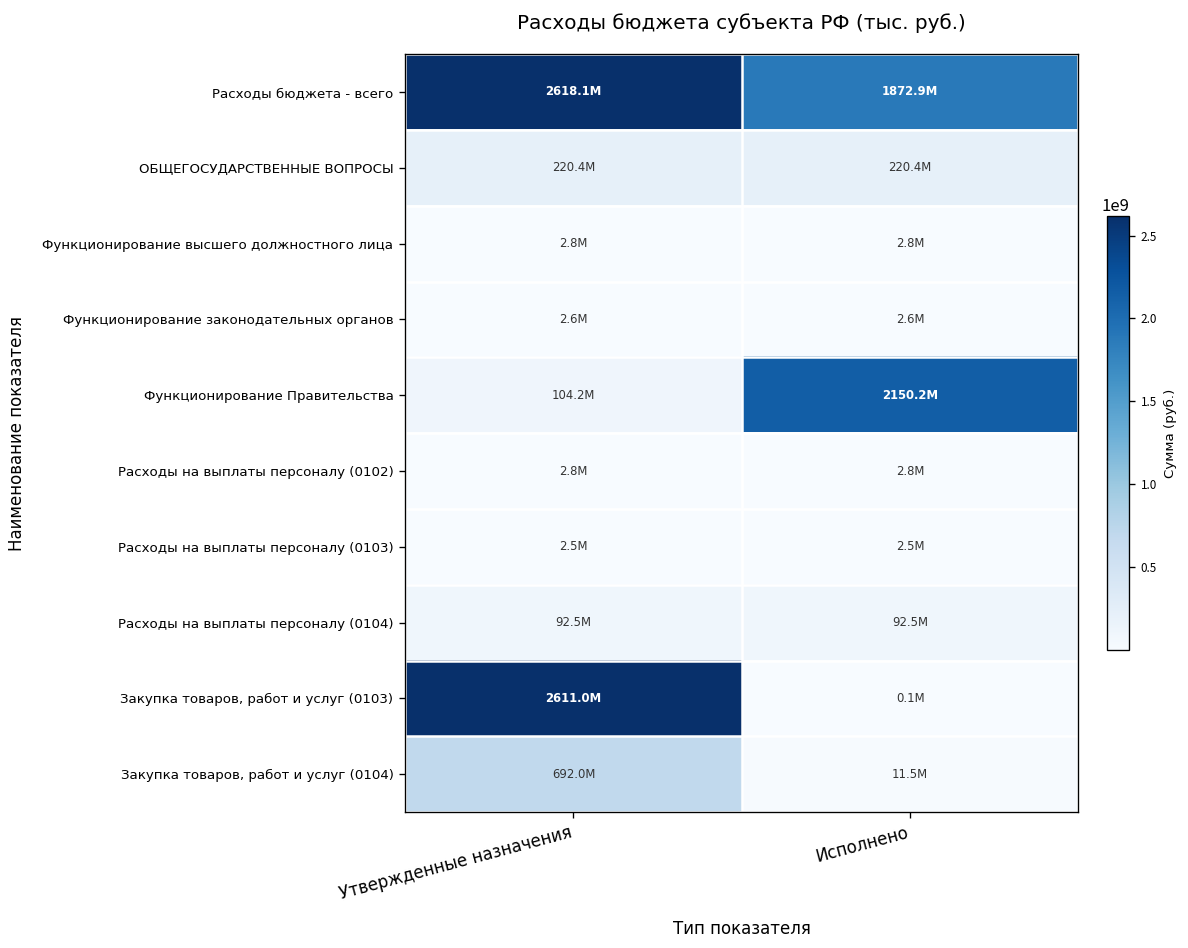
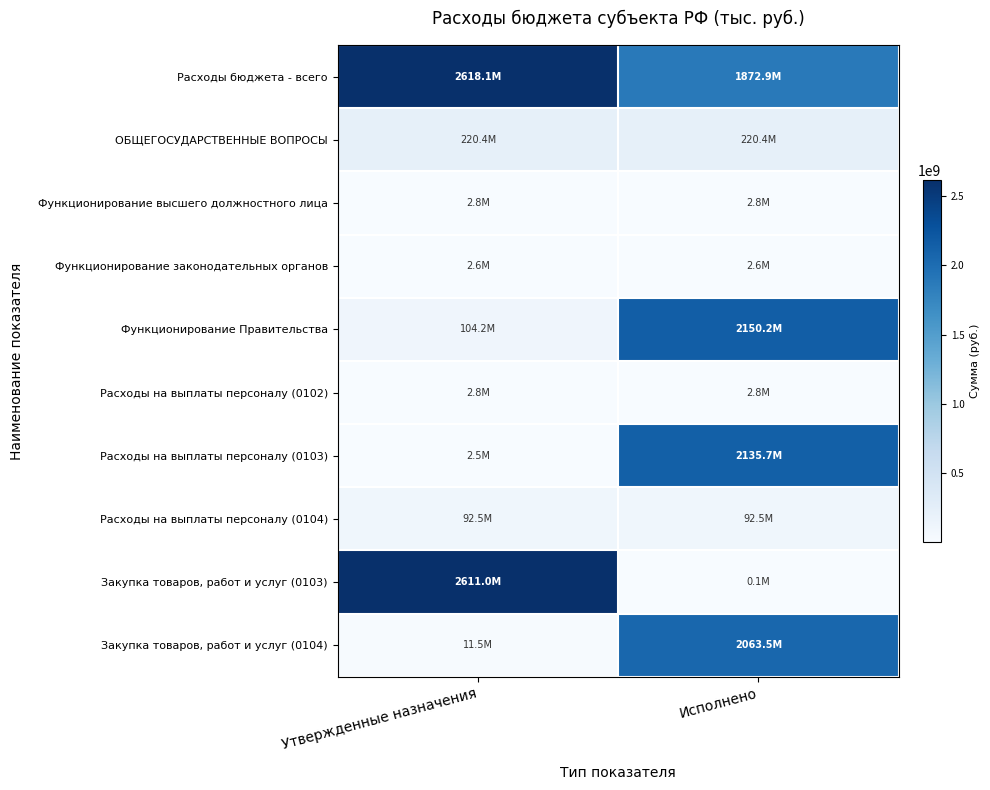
Расходы на выплаты персоналу (0103), Исполнено: 2.5М -> 2135.7М
Закупка товаров, работ и услуг (0104), Утвержденные назначения: 692.0М -> 11.5М
Закупка товаров, работ и услуг (0104), Исполнено: 11.5М -> 2063.5М
